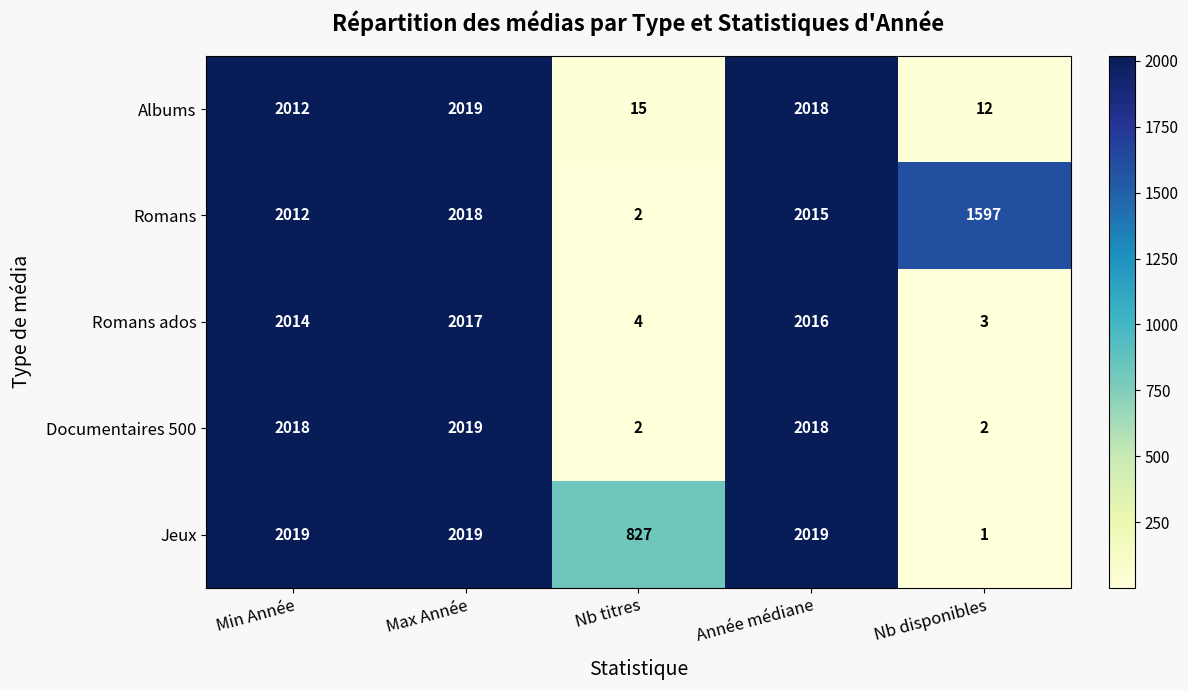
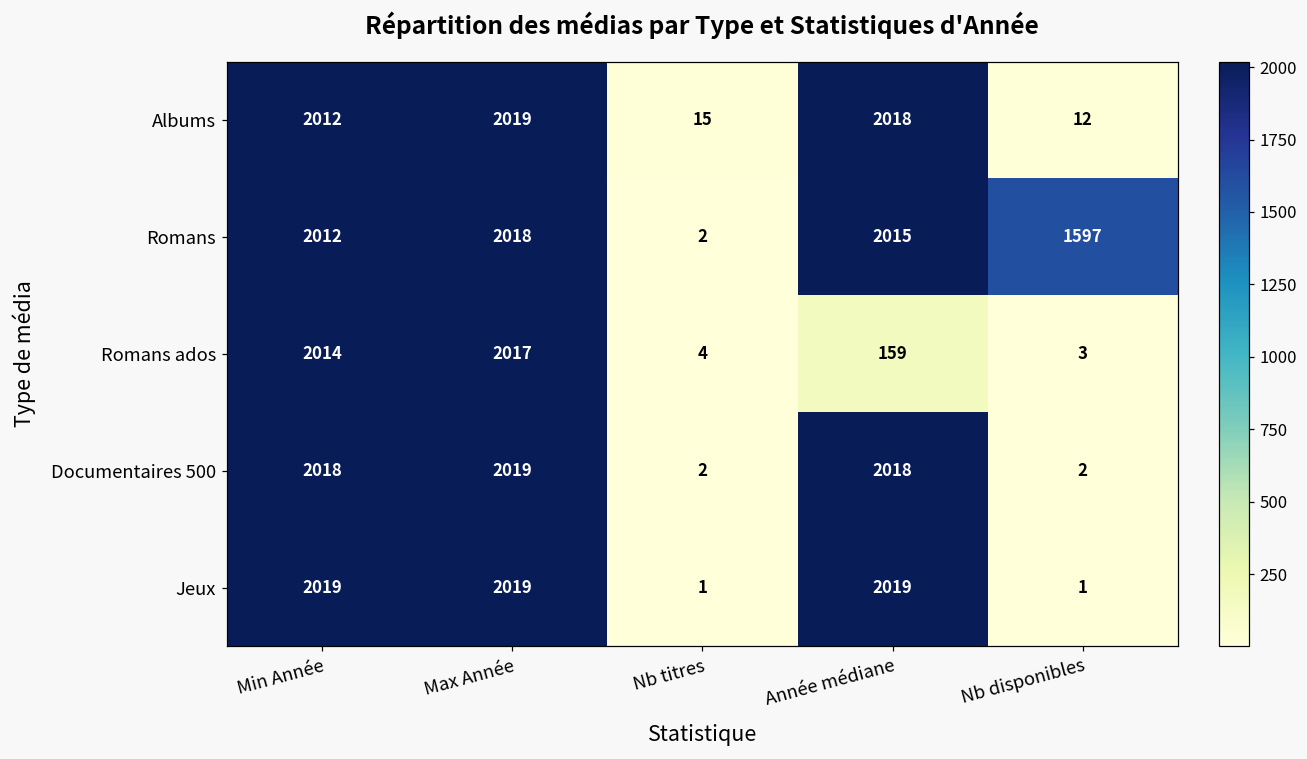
Romans ados, Année médiane: 2016 -> 159
Jeux, Nb titres: 827 -> 1
